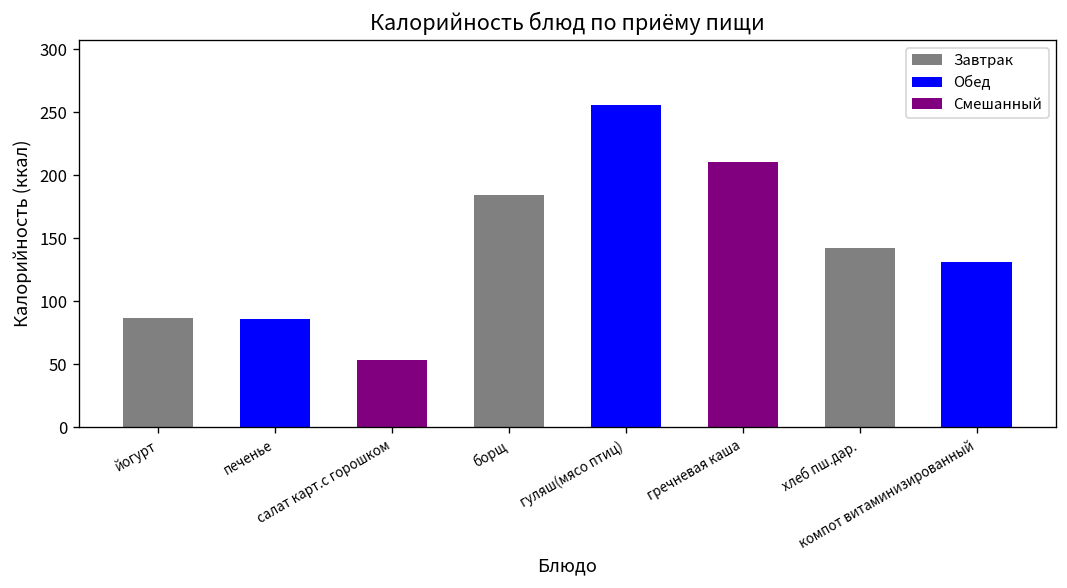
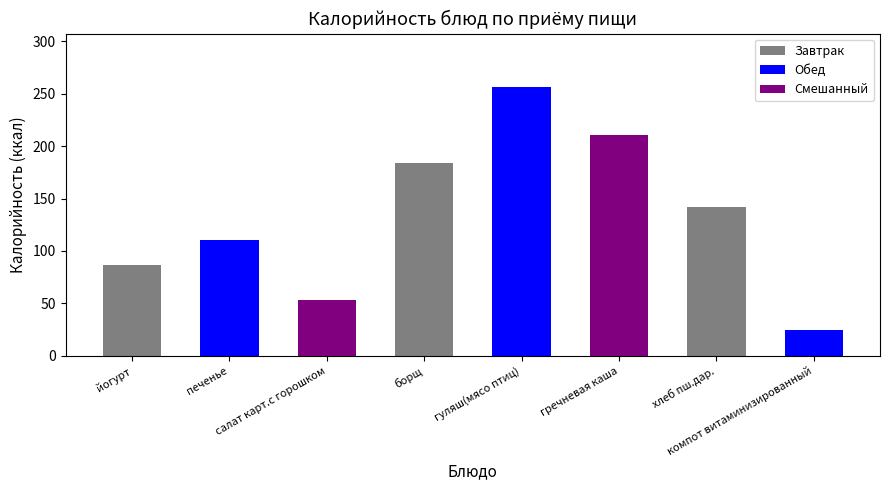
печенье: 86 -> 110
компот витаминизированный: 131 -> 25
